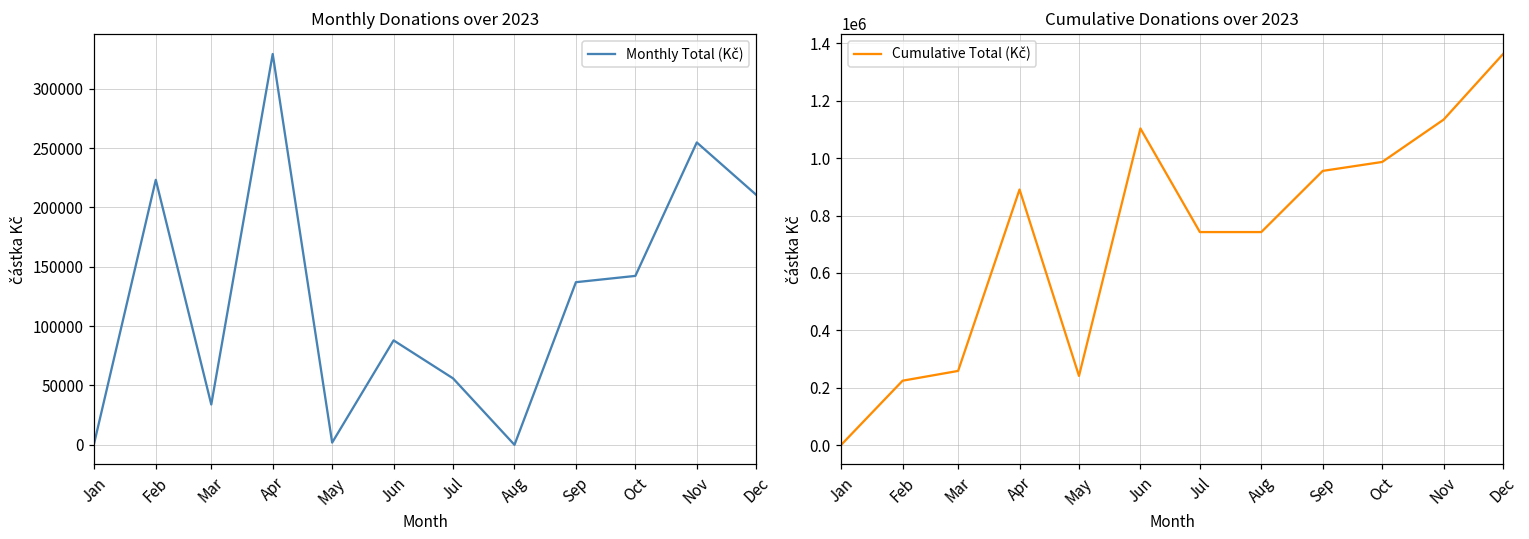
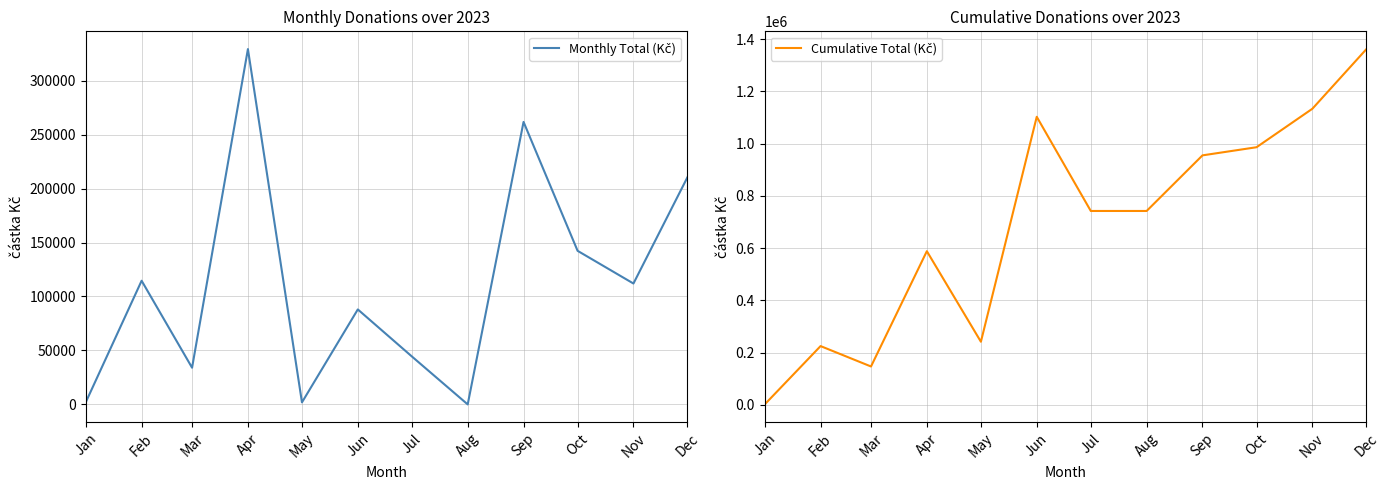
Monthly Donations over 2023, Feb: 223000 -> 115000
Monthly Donations over 2023, Jul: 56000 -> 44000
Monthly Donations over 2023, Sep: 137000 -> 262000
Monthly Donations over 2023, Nov: 255000 -> 112000
Cumulative Donations over 2023, Mar: 260000 -> 150000
Cumulative Donations over 2023, Apr: 890000 -> 590000
